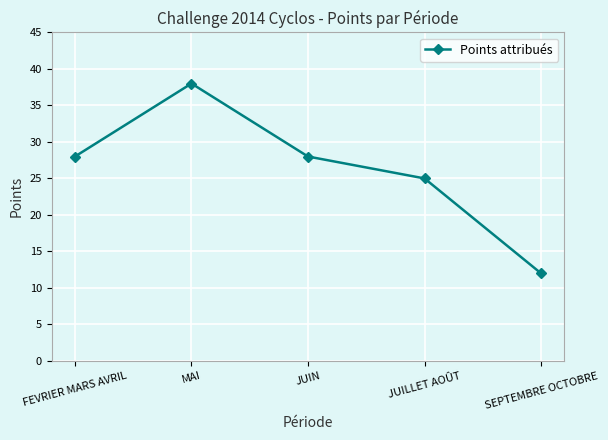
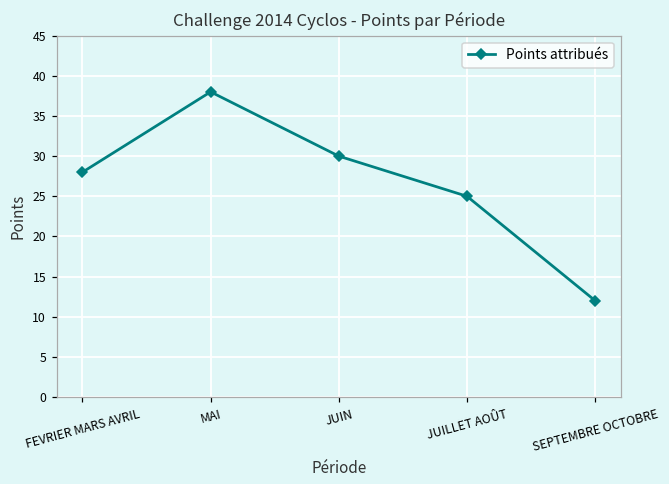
JUIN: 28 -> 30
